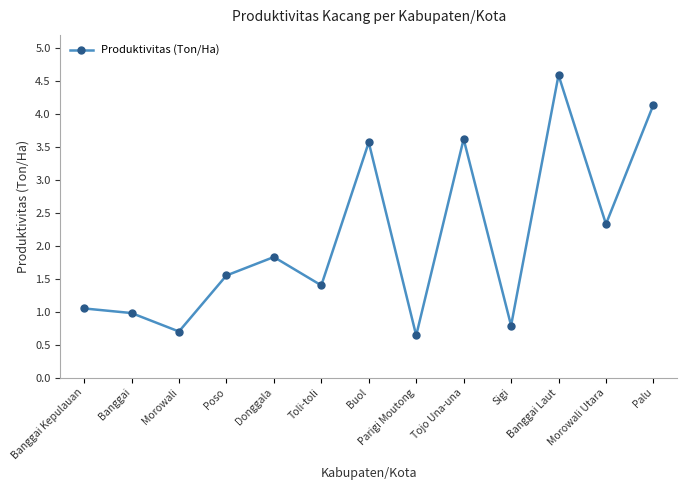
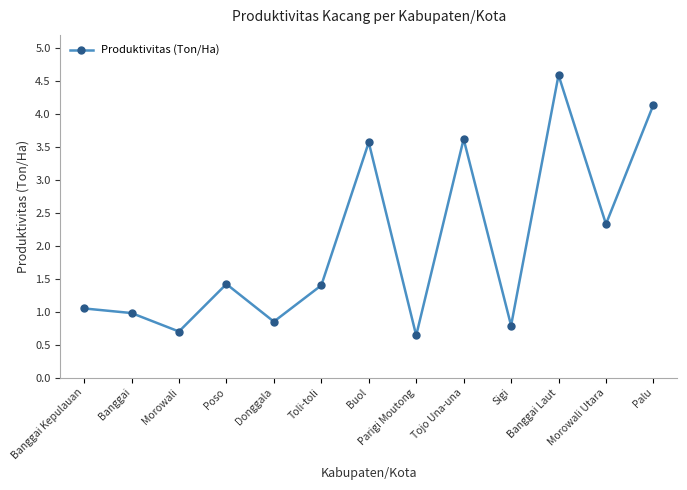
Poso: 1.6 -> 1.4
Donggala: 1.8 -> 0.9
